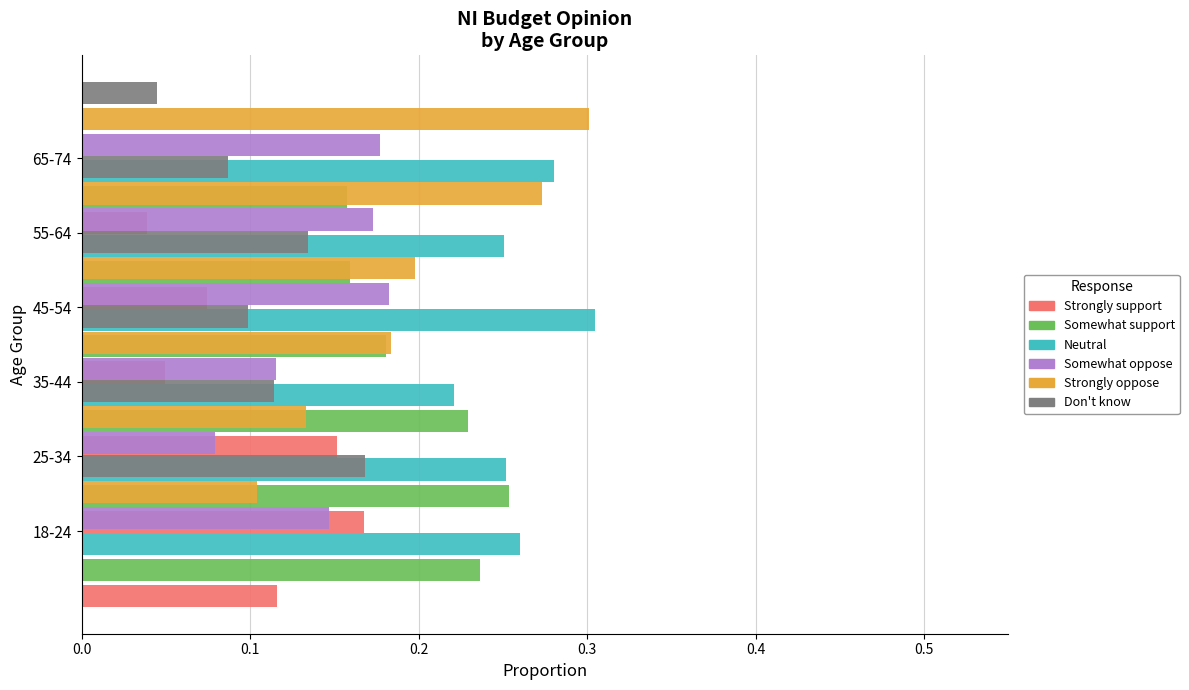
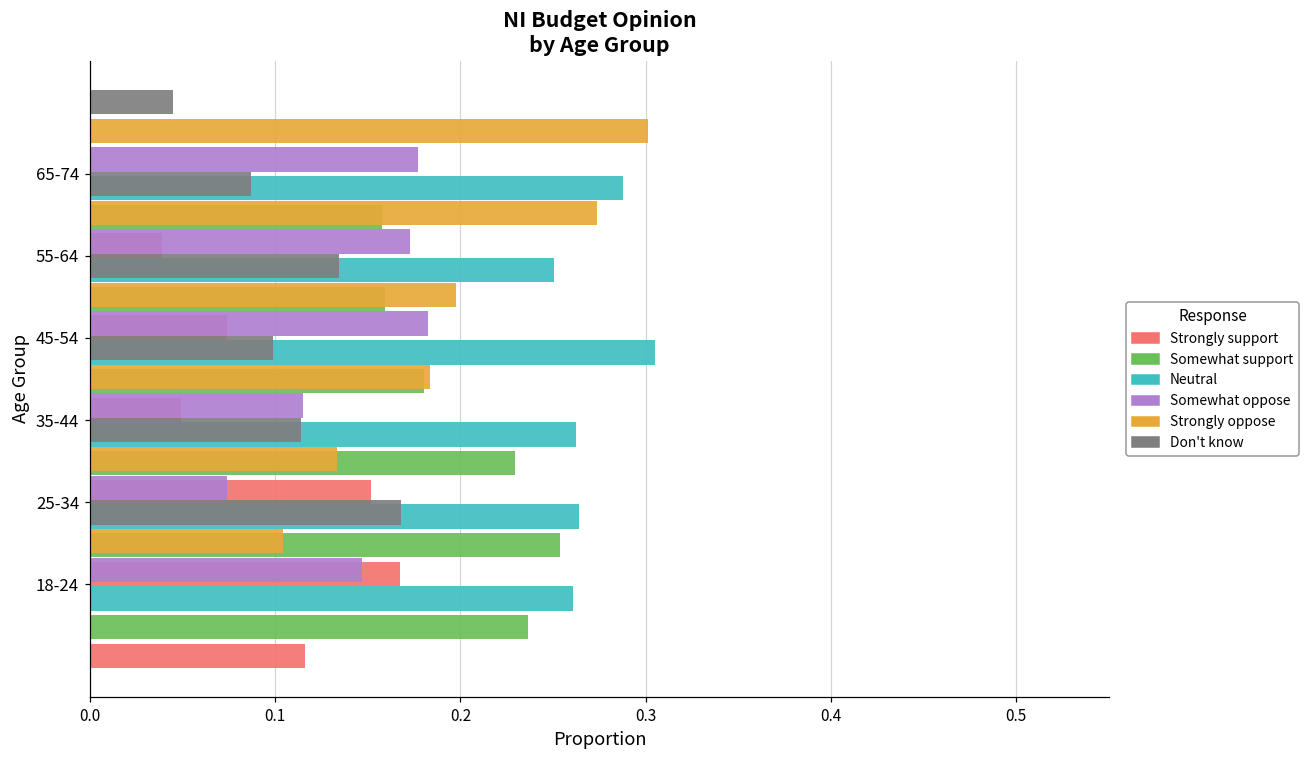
Neutral, 65-74: 0.281 -> 0.288
Neutral, 35-44: 0.221 -> 0.262
Somewhat oppose, 25-34: 0.079 -> 0.074
Neutral, 25-34: 0.252 -> 0.264
